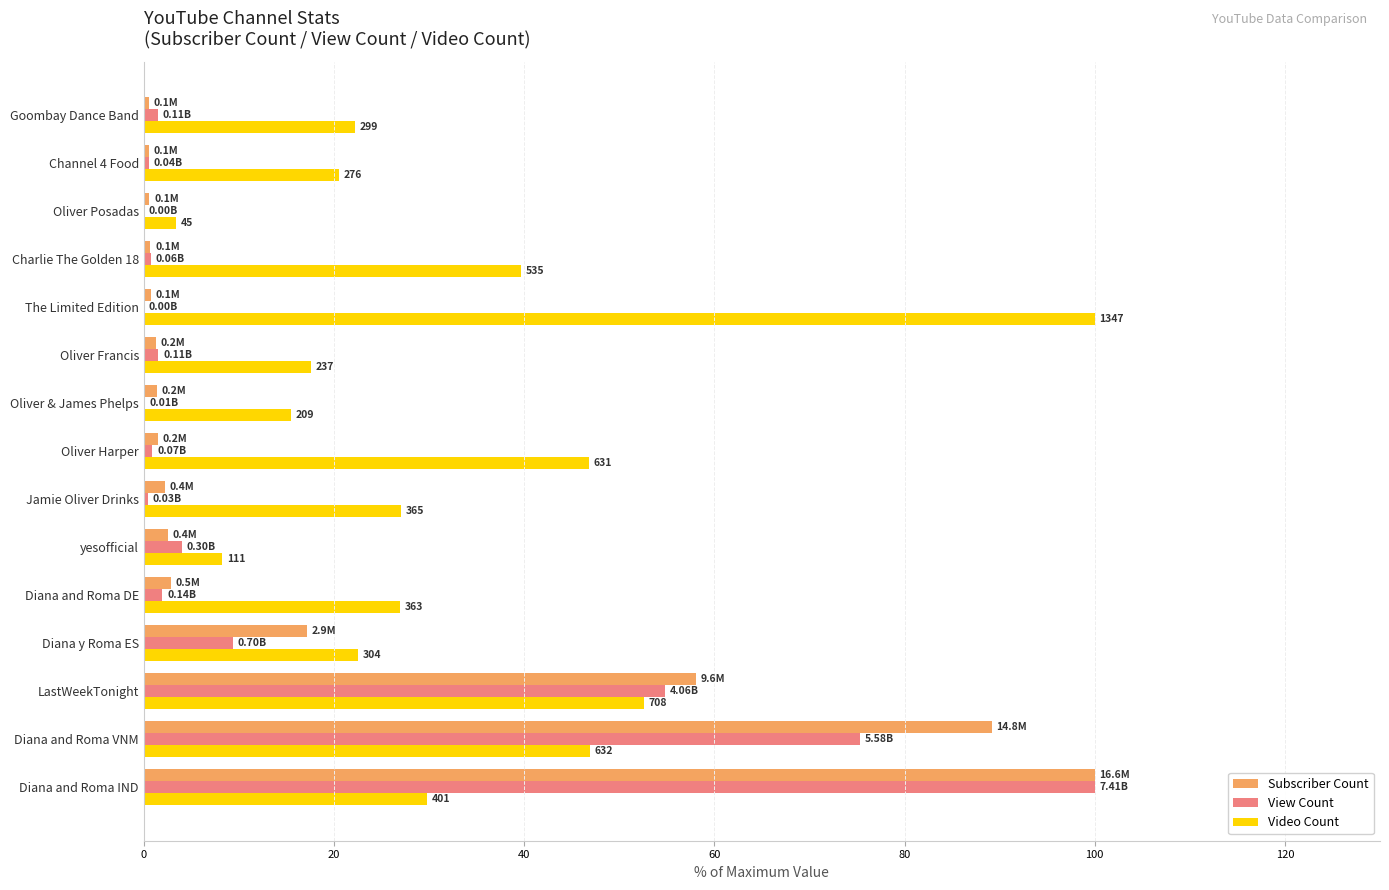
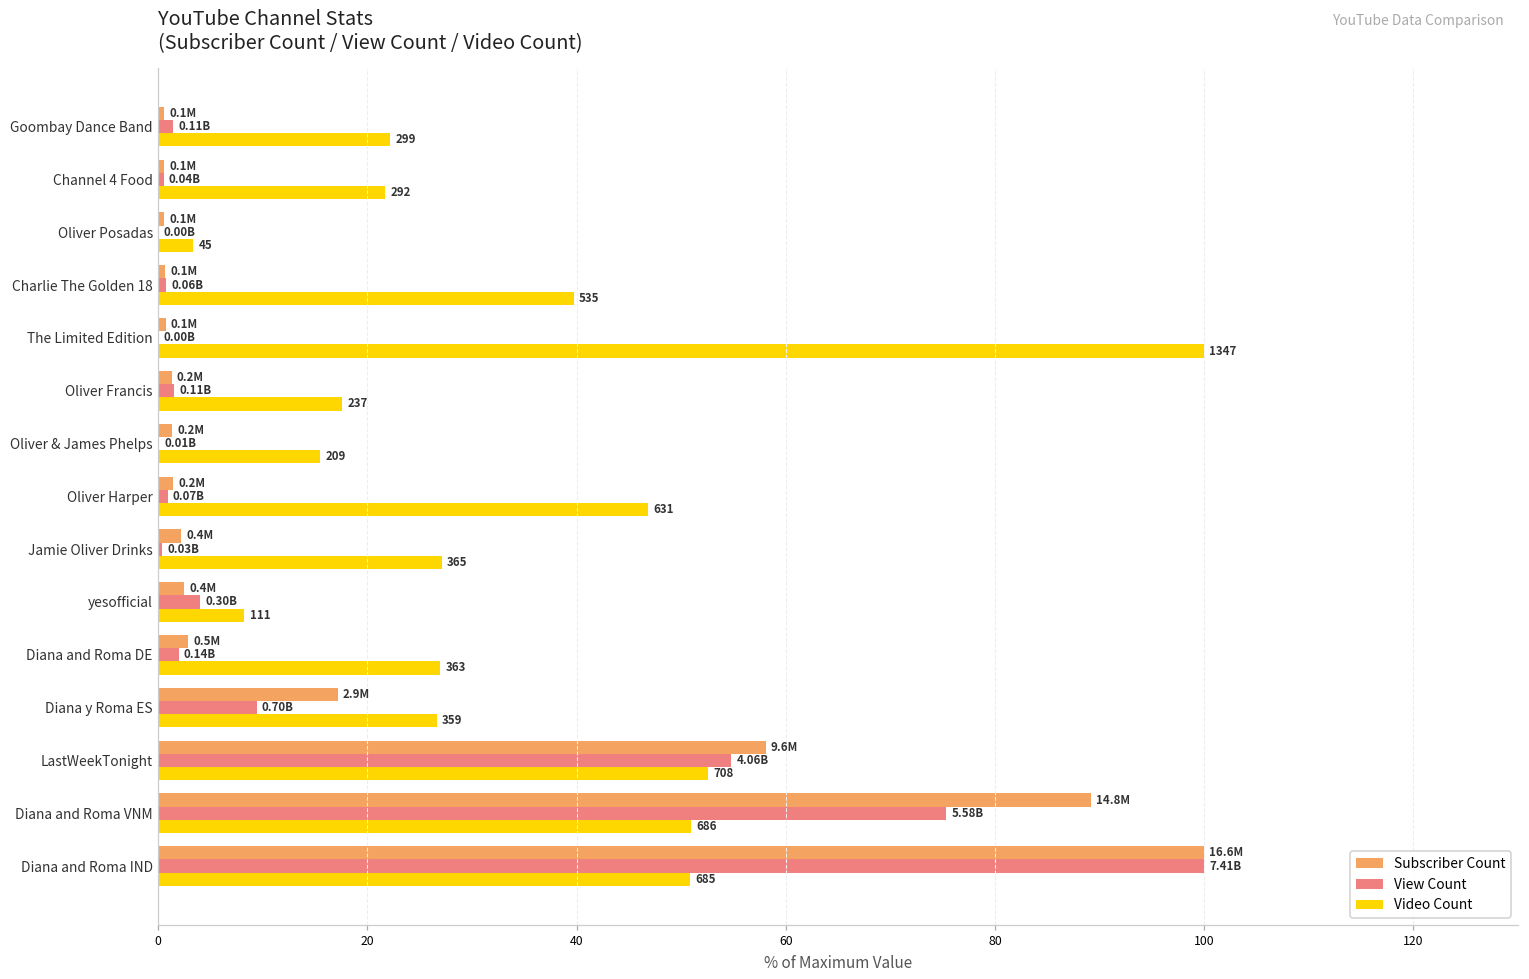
Video Count, Channel 4 Food: 276 -> 292
Video Count, Diana y Roma ES: 304 -> 359
Video Count, Diana and Roma VNM: 632 -> 686
Video Count, Diana and Roma IND: 401 -> 685
